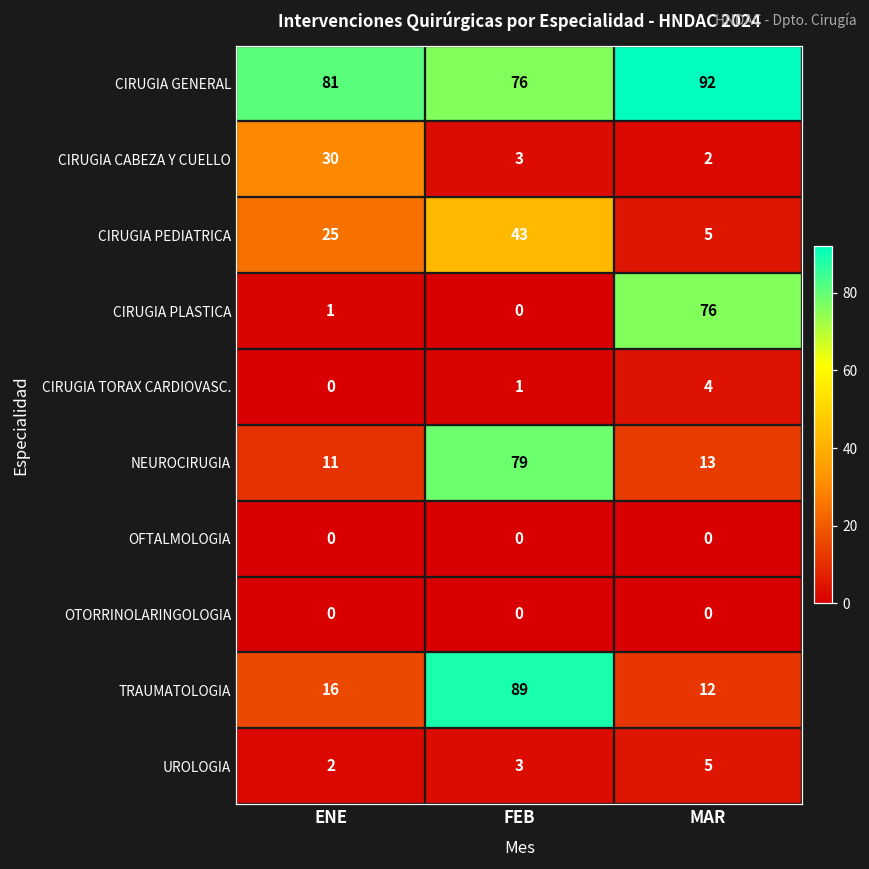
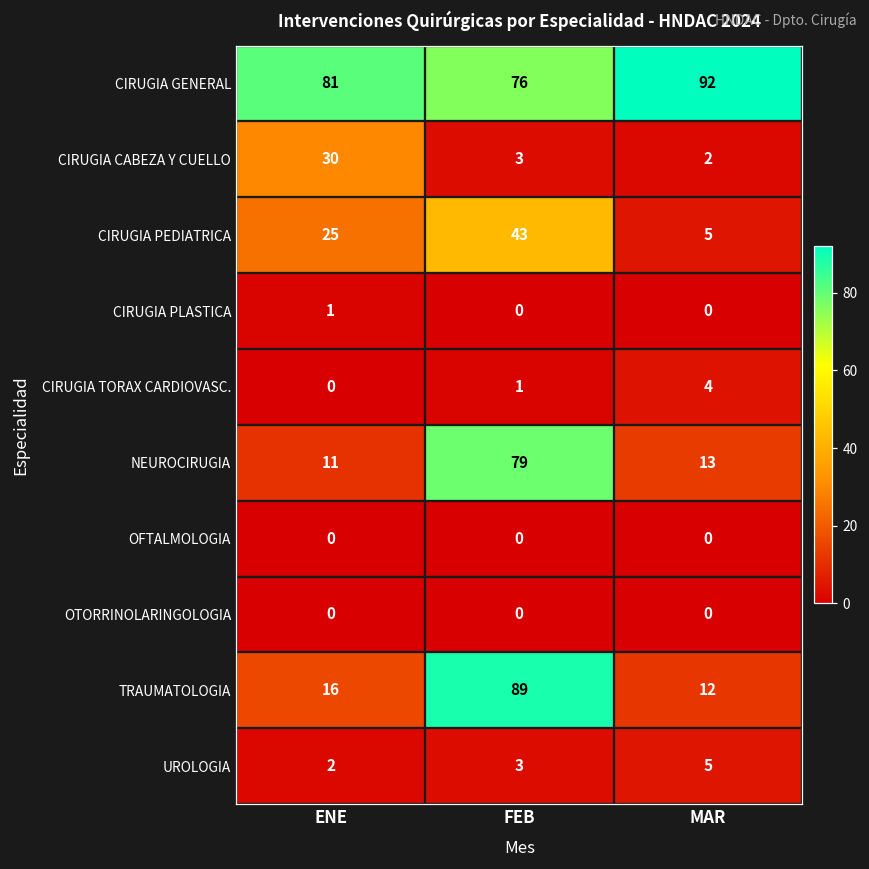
CIRUGIA PLASTICA, MAR: 76 -> 0
